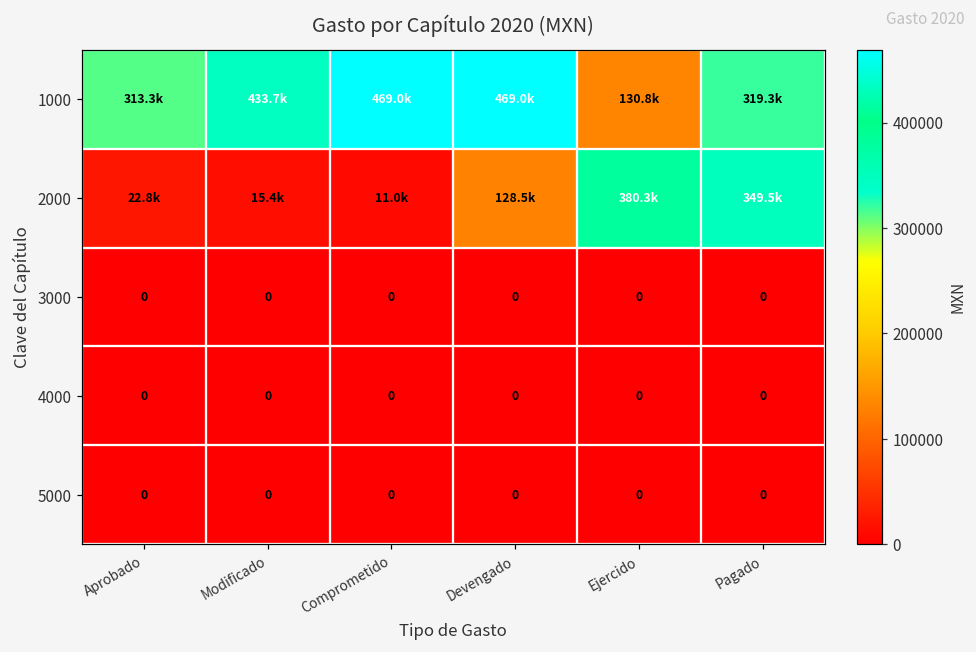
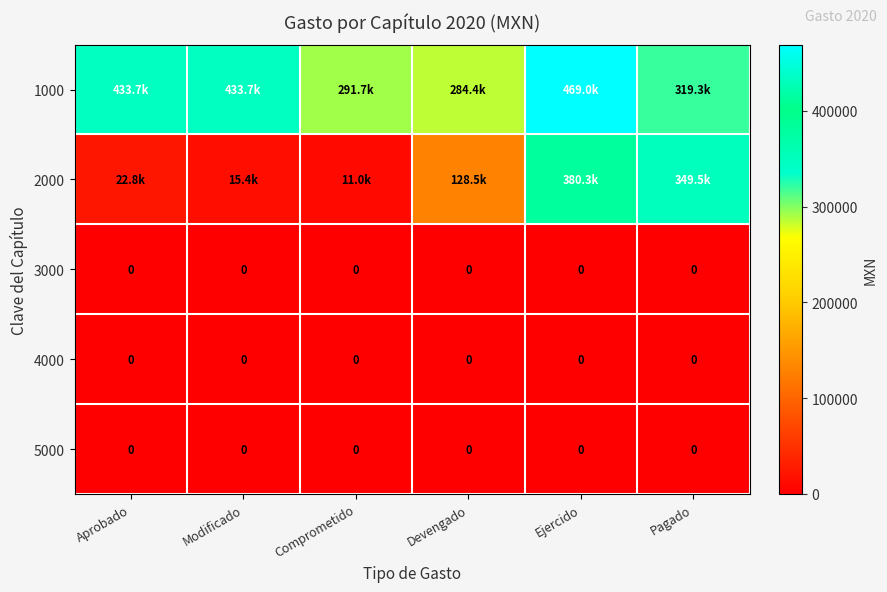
1000, Aprobado: 313.3k -> 433.7k
1000, Comprometido: 469.0k -> 291.7k
1000, Devengado: 469.0k -> 284.4k
1000, Ejercido: 130.8k -> 469.0k
